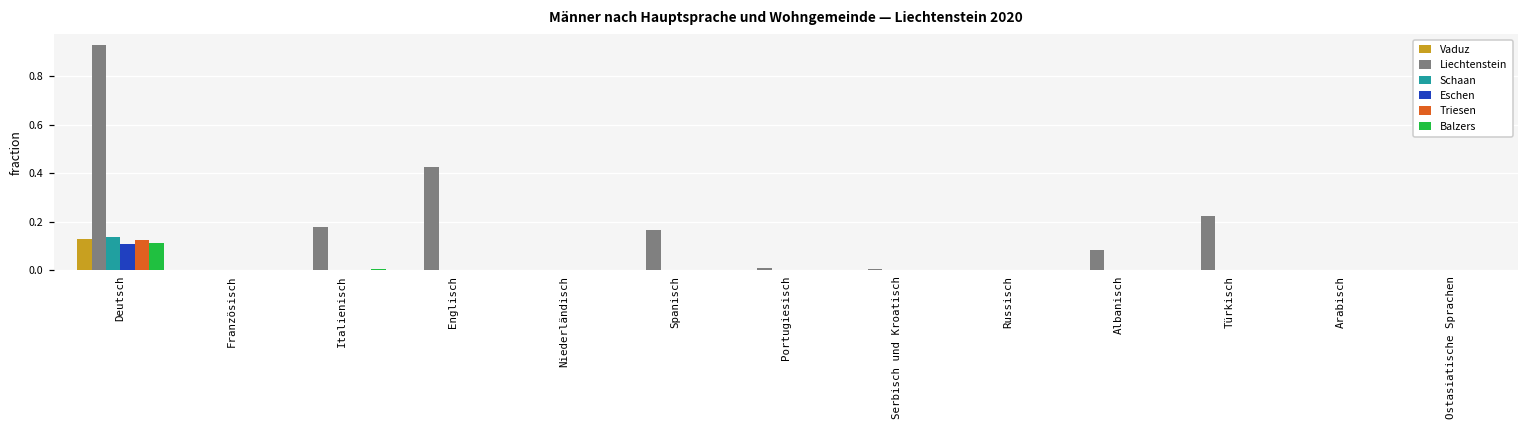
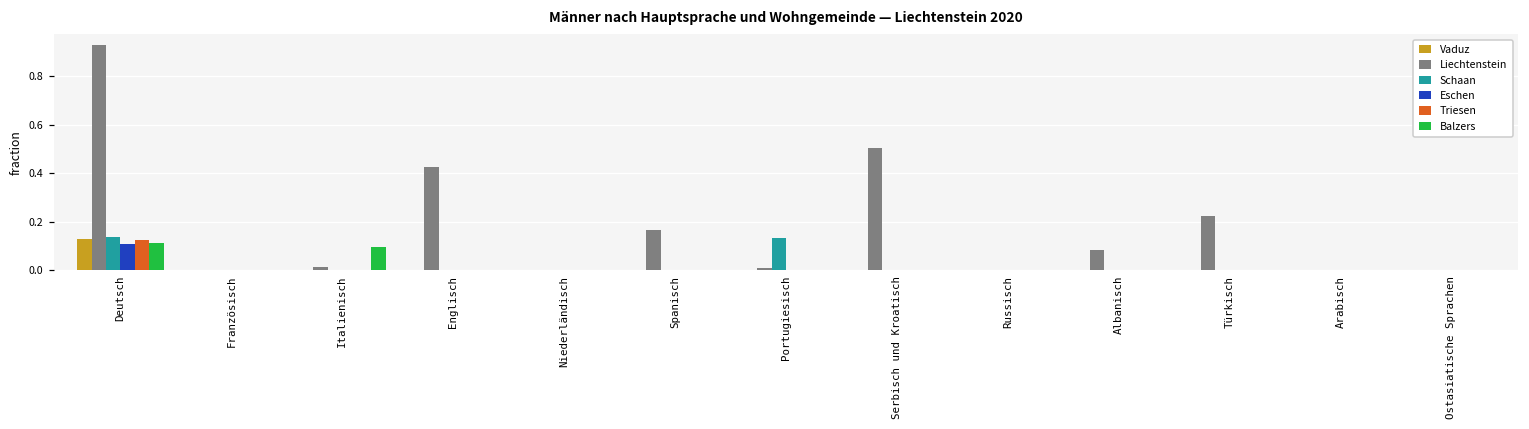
Liechtenstein, Italienisch: 0.18 -> 0.02
Balzers, Italienisch: 0.00 -> 0.10
Schaan, Portugiesisch: 0.00 -> 0.13
Liechtenstein, Serbisch und Kroatisch: 0.01 -> 0.50
